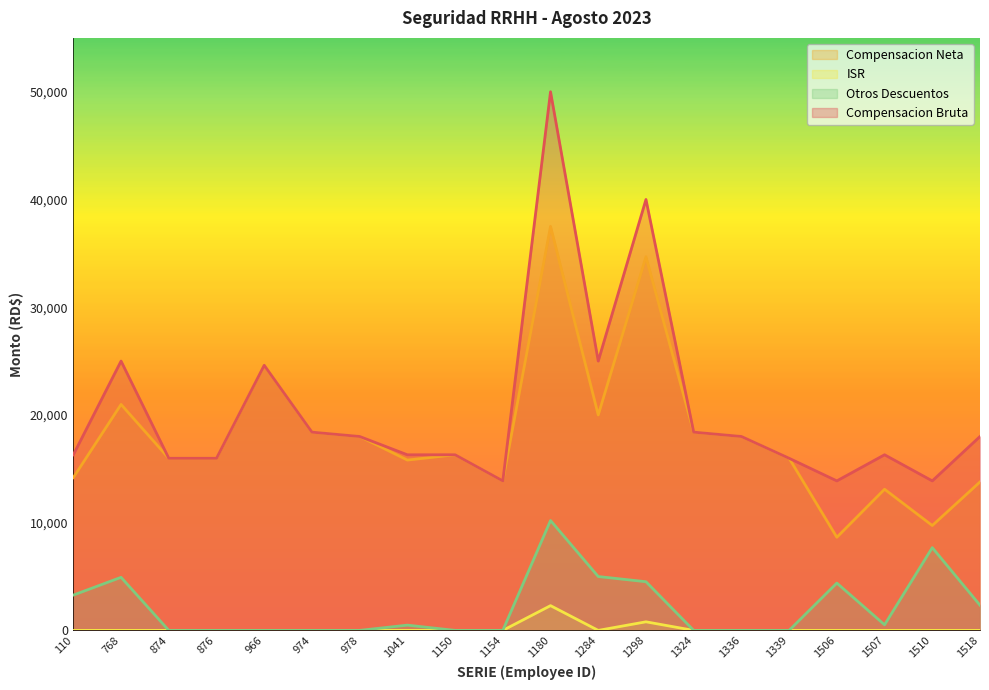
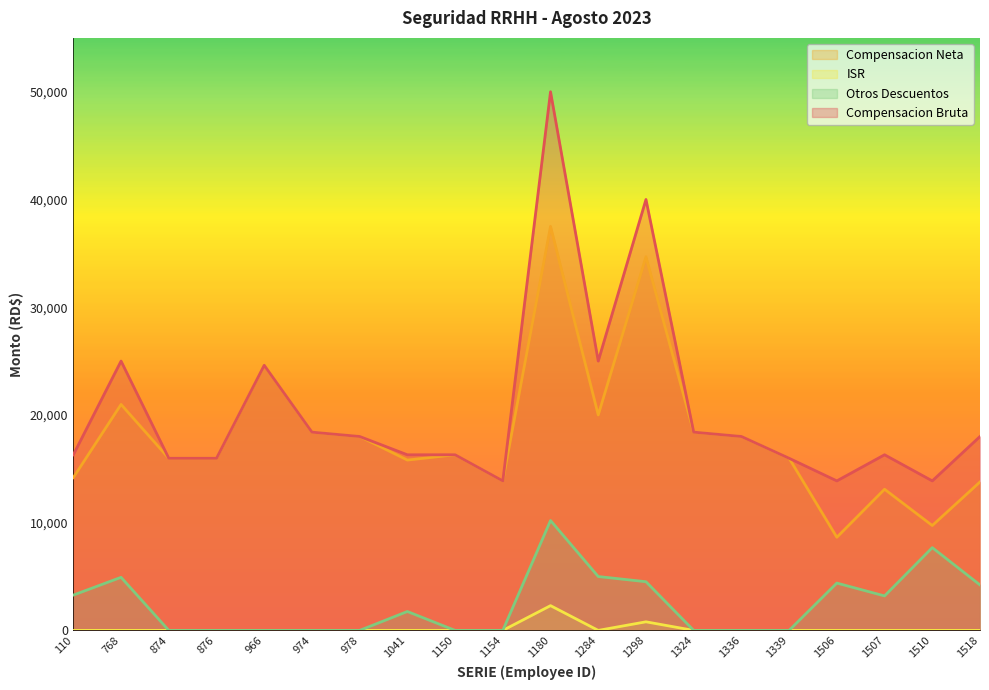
Otros Descuentos, 1041: 500 -> 1,800
Otros Descuentos, 1507: 500 -> 3,200
Otros Descuentos, 1518: 2,300 -> 4,200
